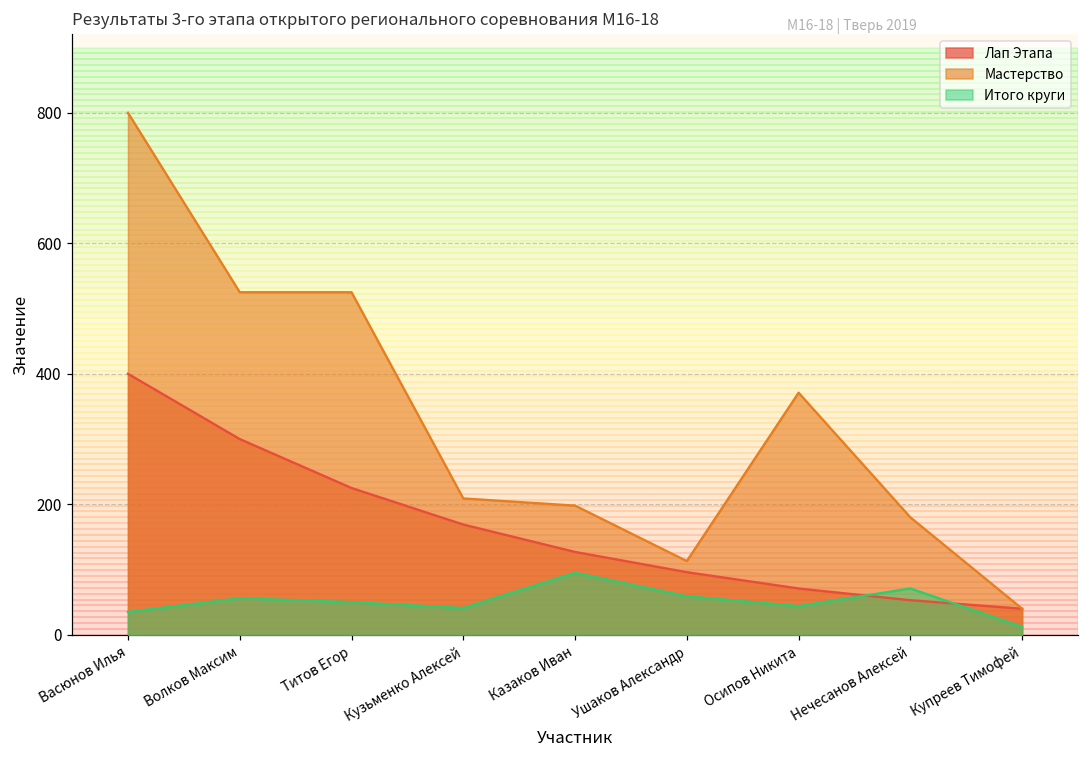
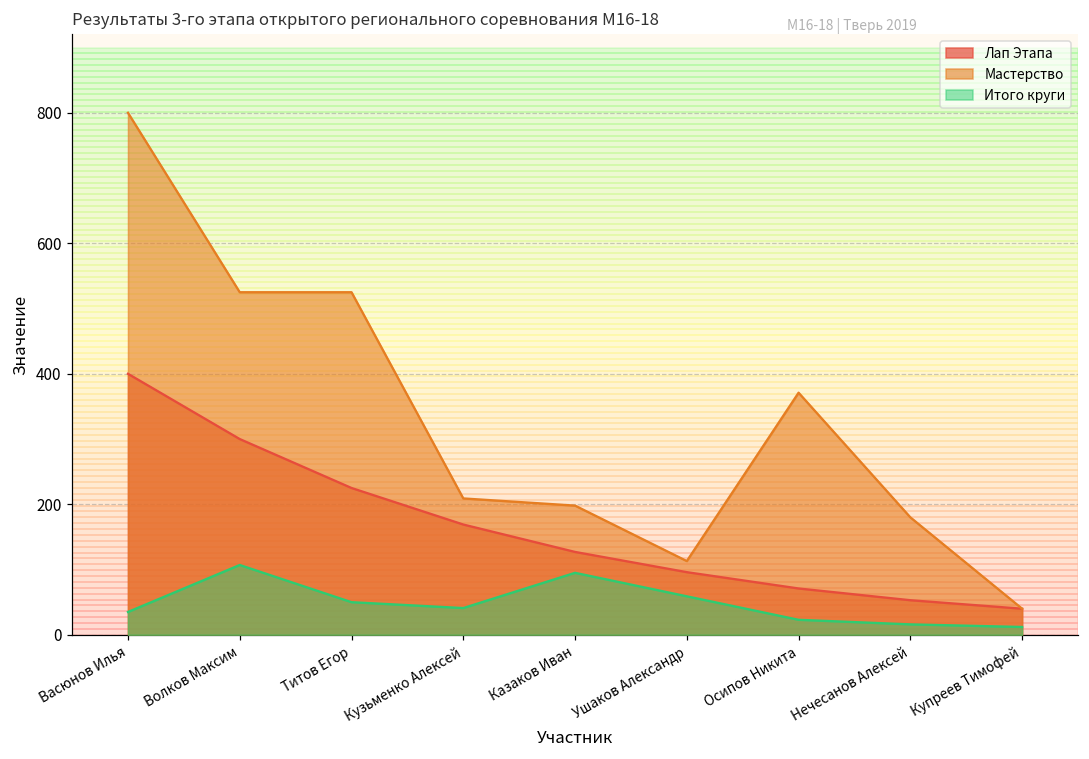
Итого круги, Волков Максим: 60 -> 110
Итого круги, Осипов Никита: 40 -> 20
Итого круги, Нечесанов Алексей: 70 -> 20
